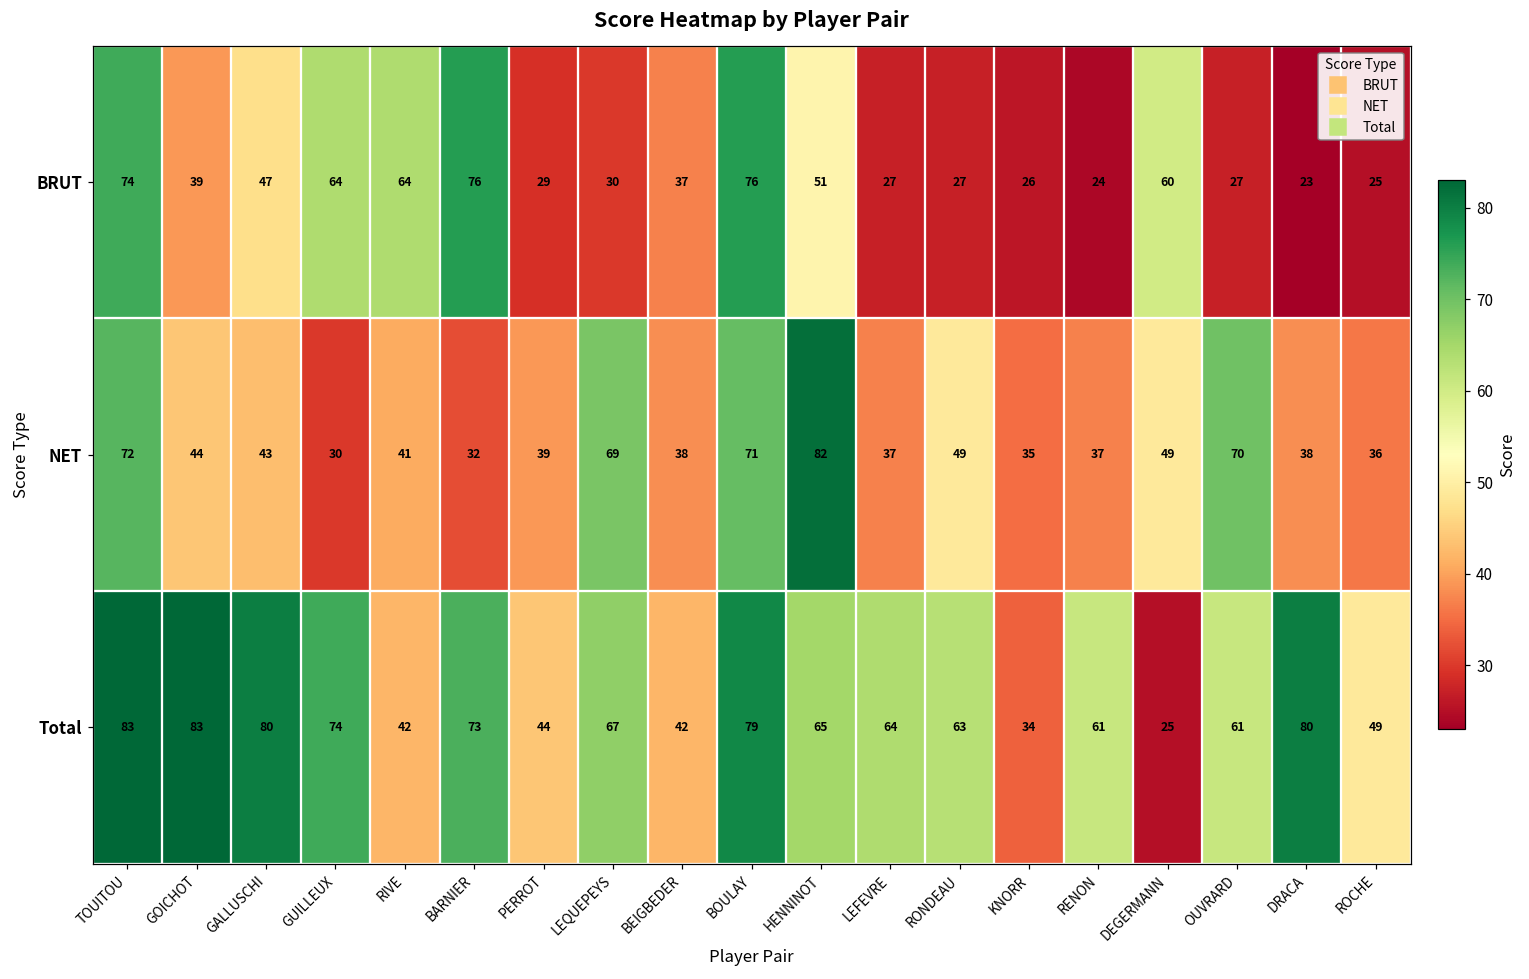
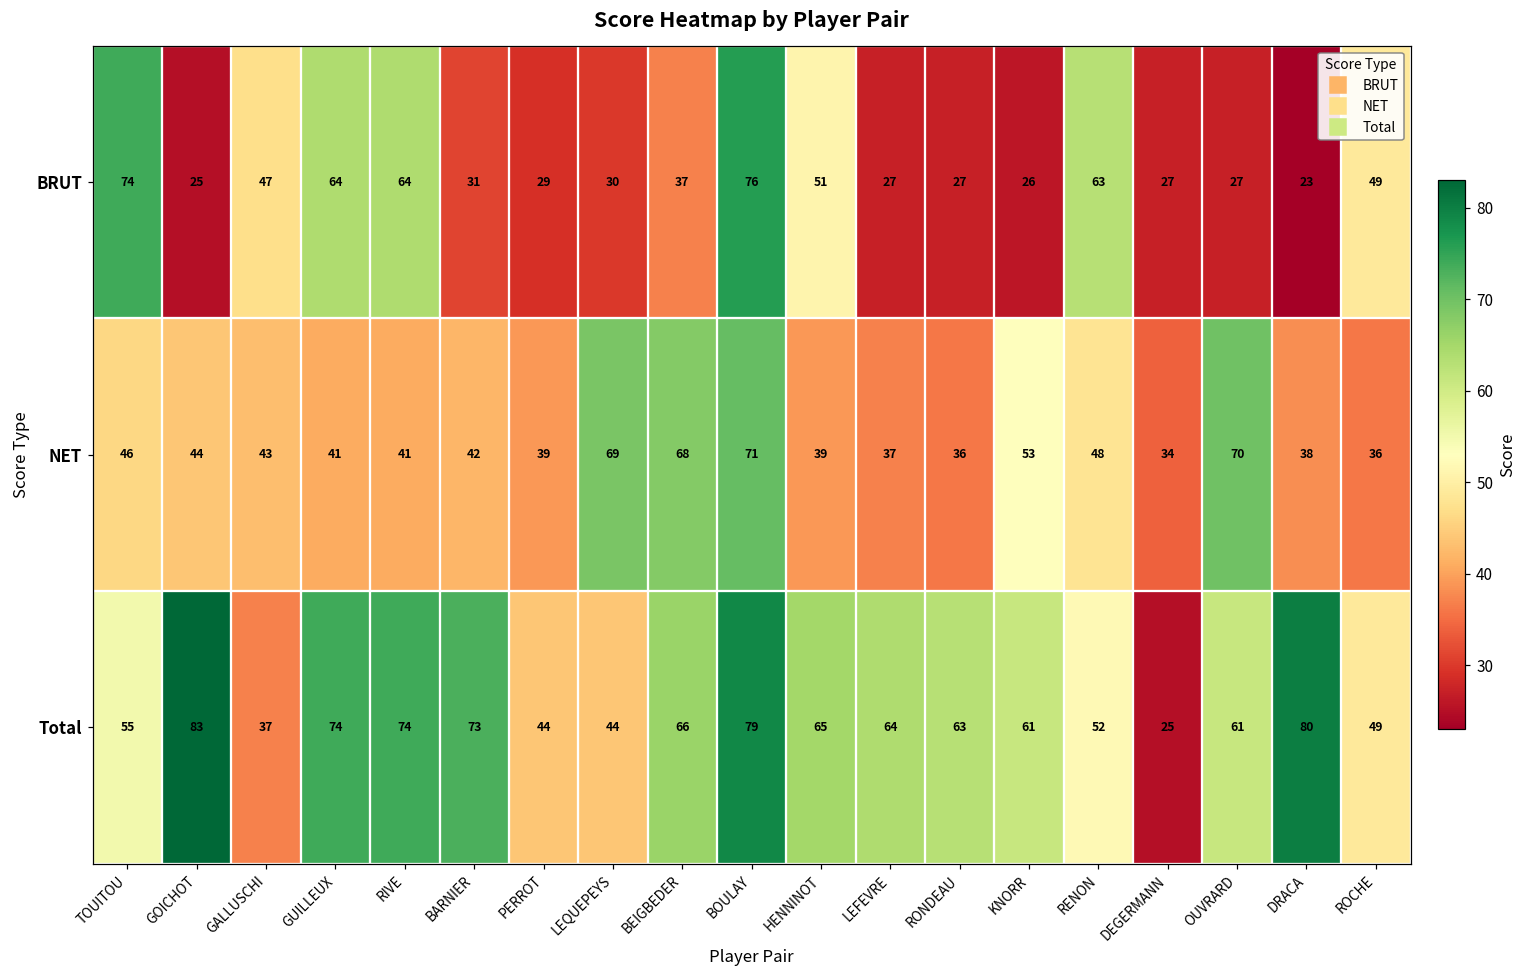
BRUT, GOICHOT: 39 -> 25
BRUT, BARNIER: 76 -> 31
BRUT, RENON: 24 -> 63
BRUT, DEGERMANN: 60 -> 27
BRUT, ROCHE: 25 -> 49
NET, TOUITOU: 72 -> 46
NET, GUILLEUX: 30 -> 41
NET, BARNIER: 32 -> 42
NET, BEIGBEDER: 38 -> 68
NET, HENNINOT: 82 -> 39
NET, RONDEAU: 49 -> 36
NET, KNORR: 35 -> 53
NET, RENON: 37 -> 48
NET, DEGERMANN: 49 -> 34
Total, TOUITOU: 83 -> 55
Total, GALLUSCHI: 80 -> 37
Total, RIVE: 42 -> 74
Total, LEQUEPEYS: 67 -> 44
Total, BEIGBEDER: 42 -> 66
Total, KNORR: 34 -> 61
Total, RENON: 61 -> 52
